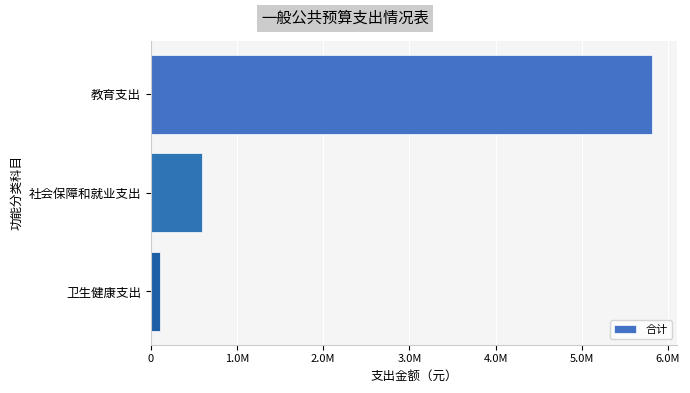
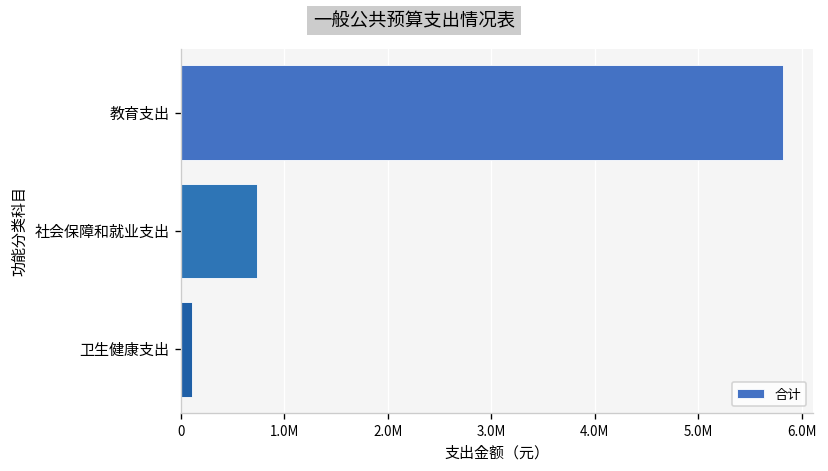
社会保障和就业支出: 600000 -> 700000
